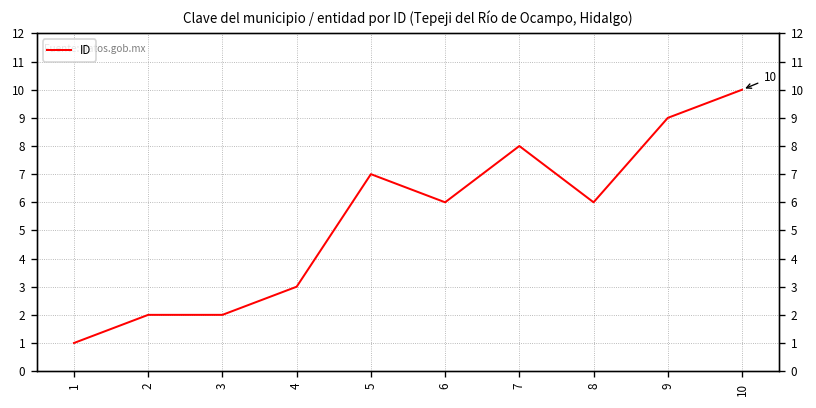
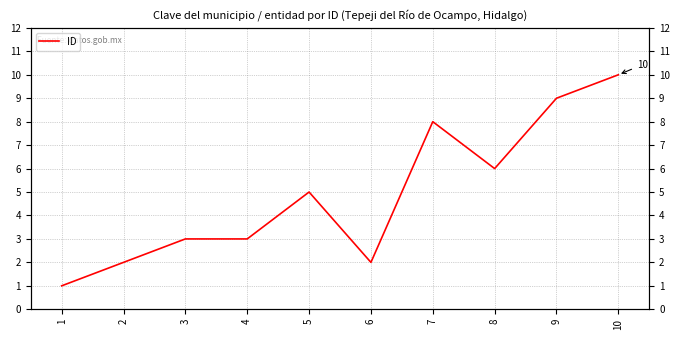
3: 2 -> 3
5: 7 -> 5
6: 6 -> 2
